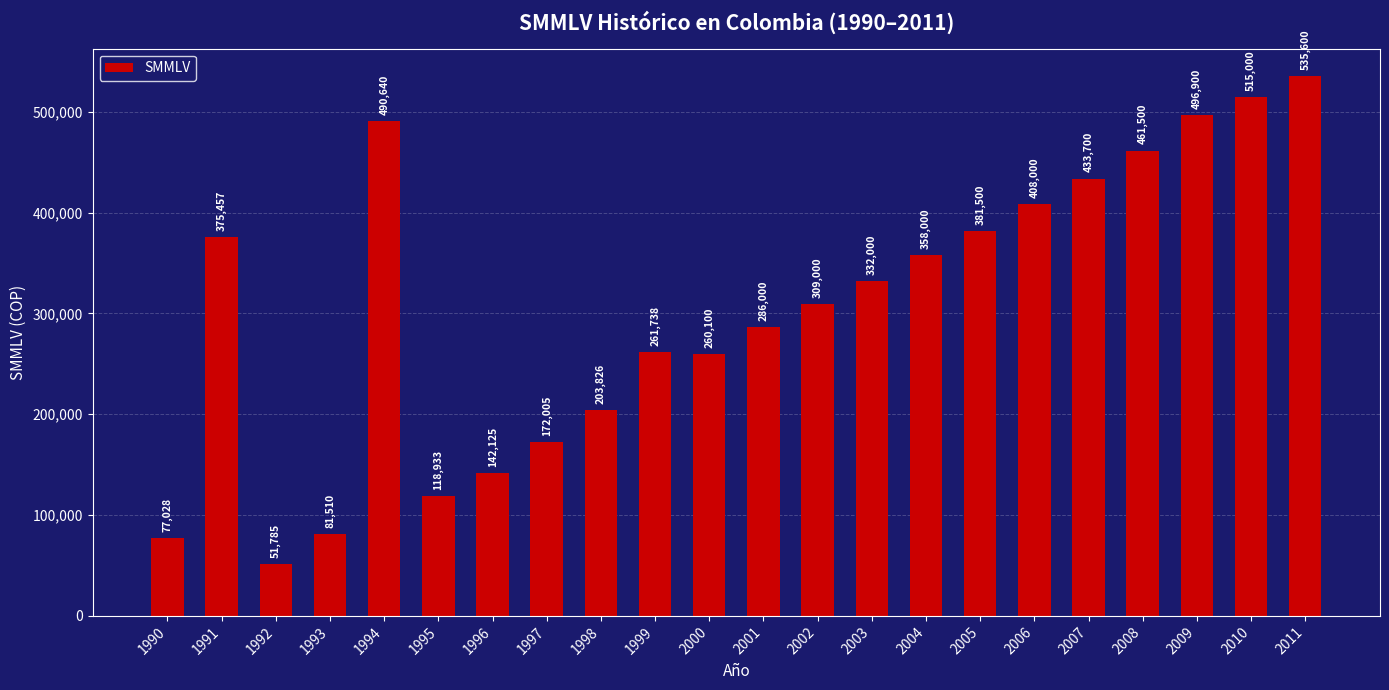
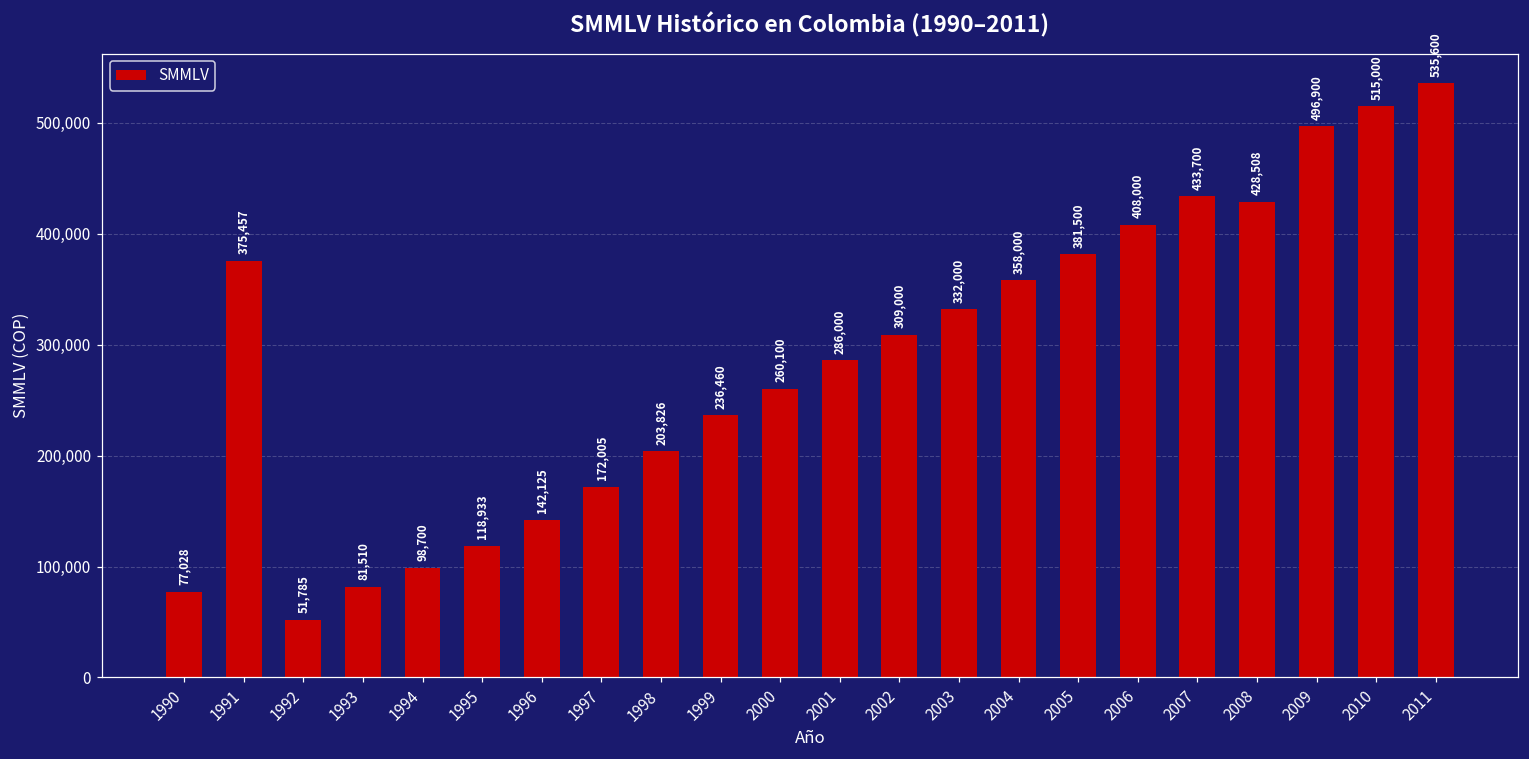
1994: 490,640 -> 98,700
1999: 261,738 -> 236,460
2008: 461,500 -> 428,508
